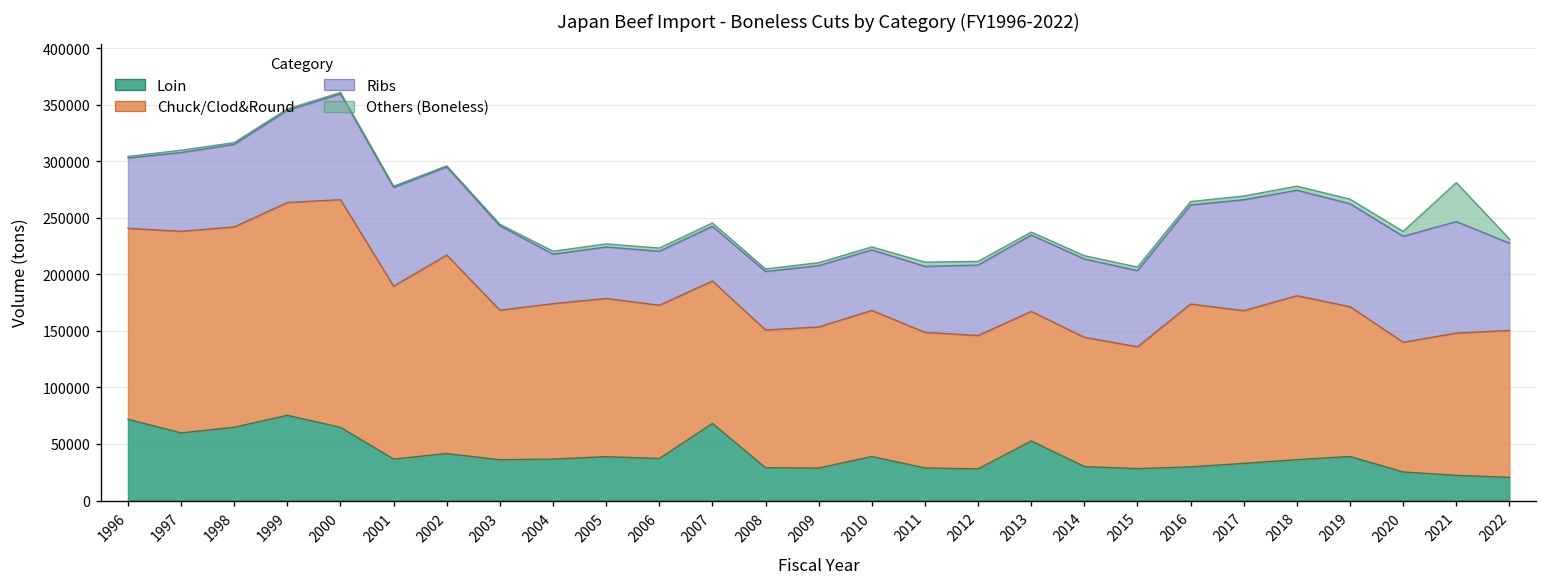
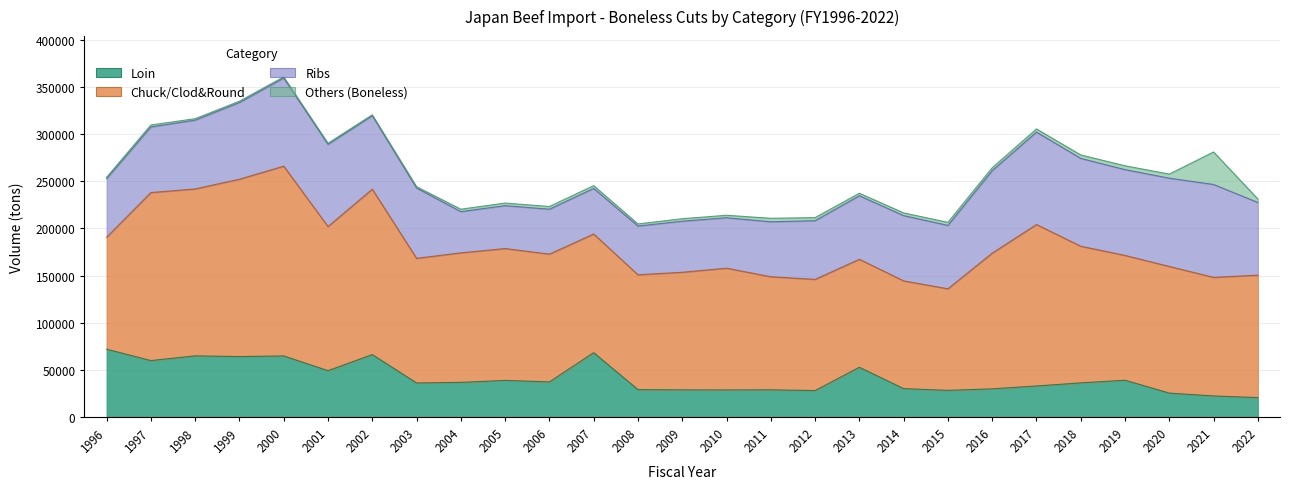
Chuck/Clod&Round, 1996: 170000 -> 120000
Loin, 1999: 80000 -> 60000
Loin, 2001: 40000 -> 50000
Loin, 2002: 40000 -> 70000
Loin, 2010: 40000 -> 30000
Chuck/Clod&Round, 2017: 140000 -> 170000
Chuck/Clod&Round, 2020: 110000 -> 130000
